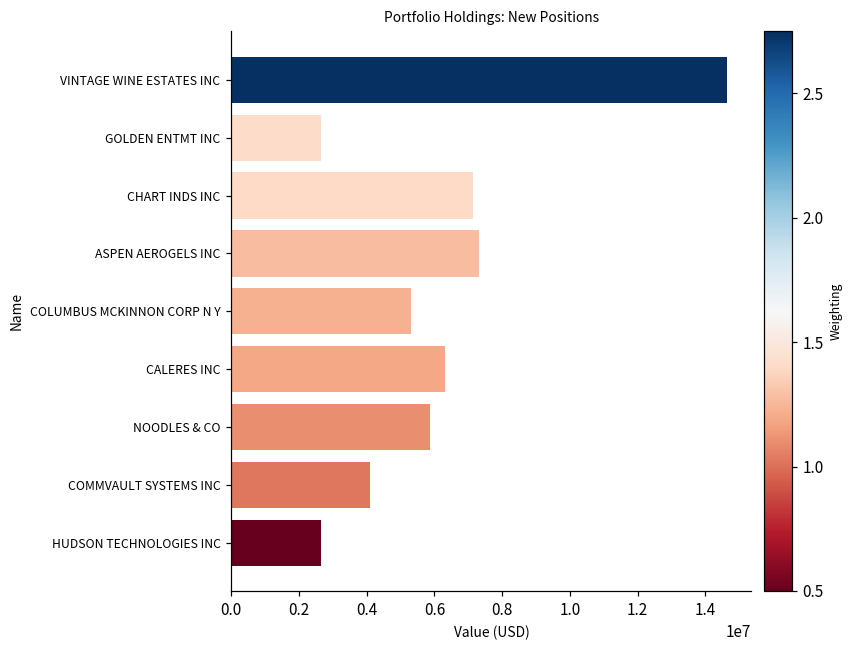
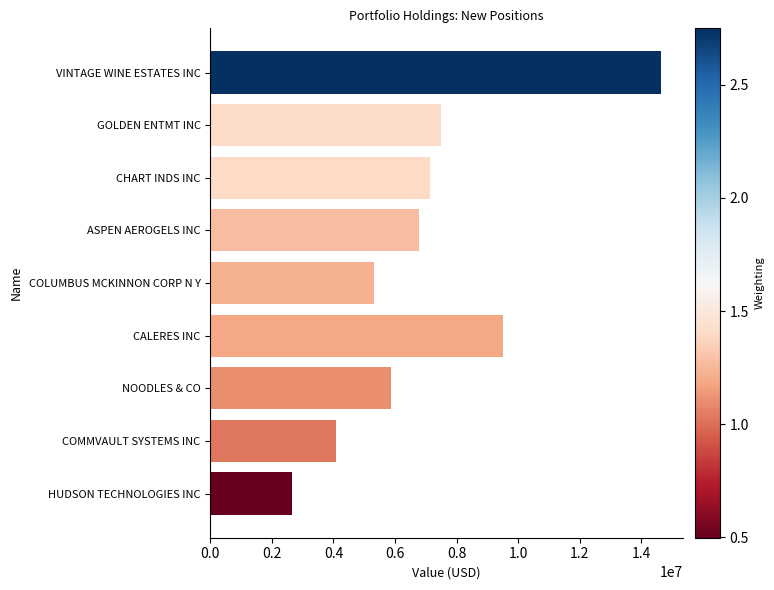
GOLDEN ENTMT INC: 2700000 -> 7500000
ASPEN AEROGELS INC: 7300000 -> 6800000
CALERES INC: 6300000 -> 9500000
